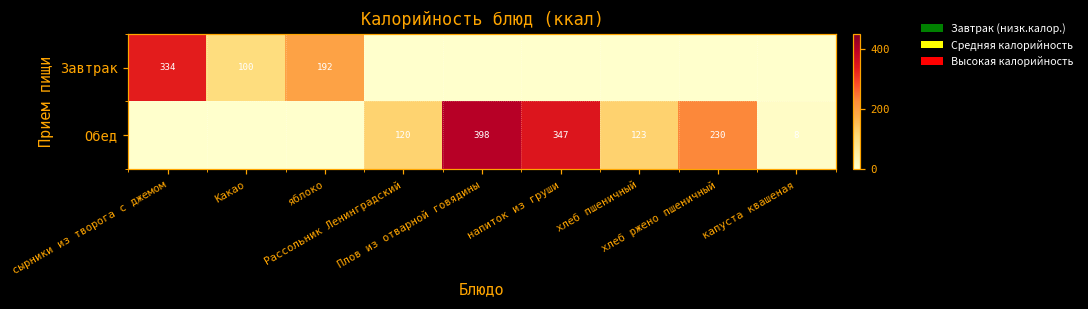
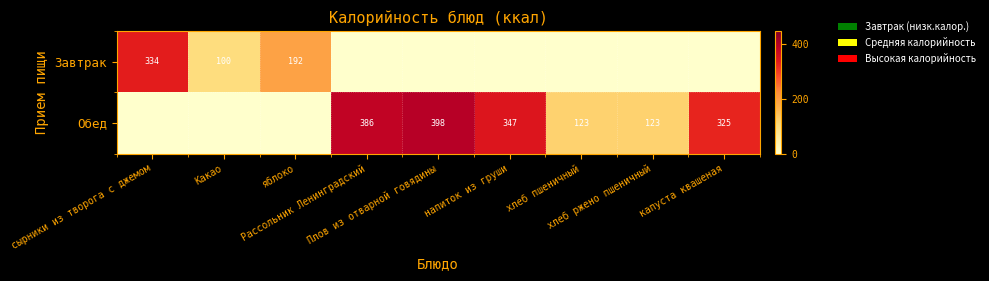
Обед, Рассольник Ленинградский: 120 -> 386
Обед, хлеб ржено пшеничный: 230 -> 123
Обед, капуста квашеная: 8 -> 325
